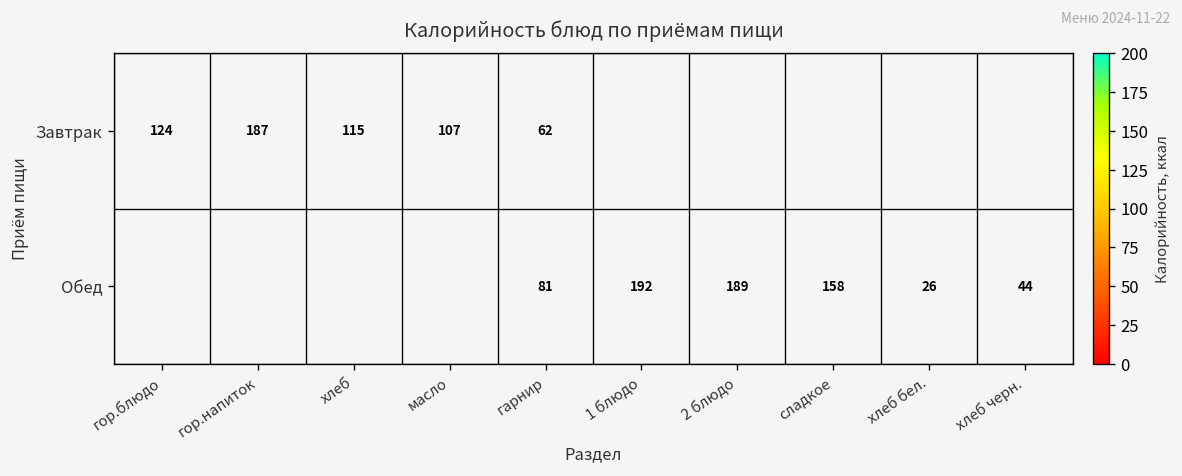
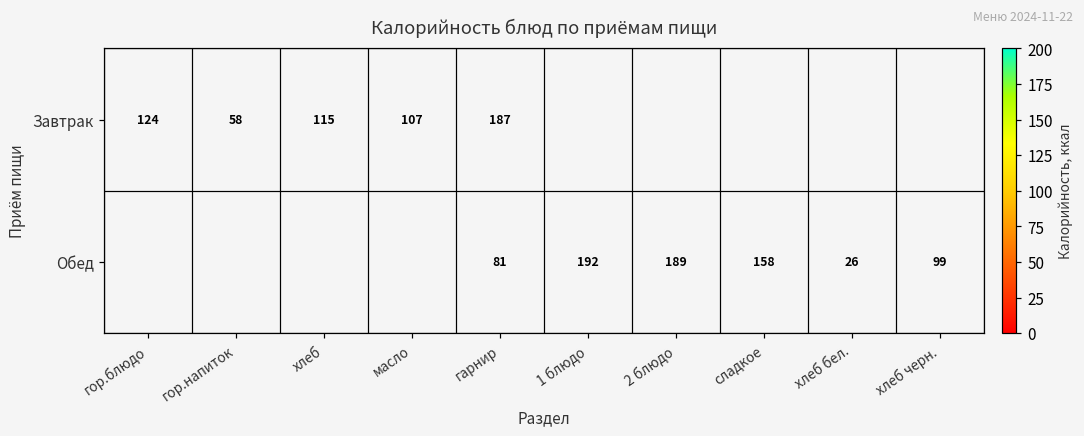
Завтрак, гор.напиток: 187 -> 58
Завтрак, гарнир: 62 -> 187
Обед, хлеб черн.: 44 -> 99
